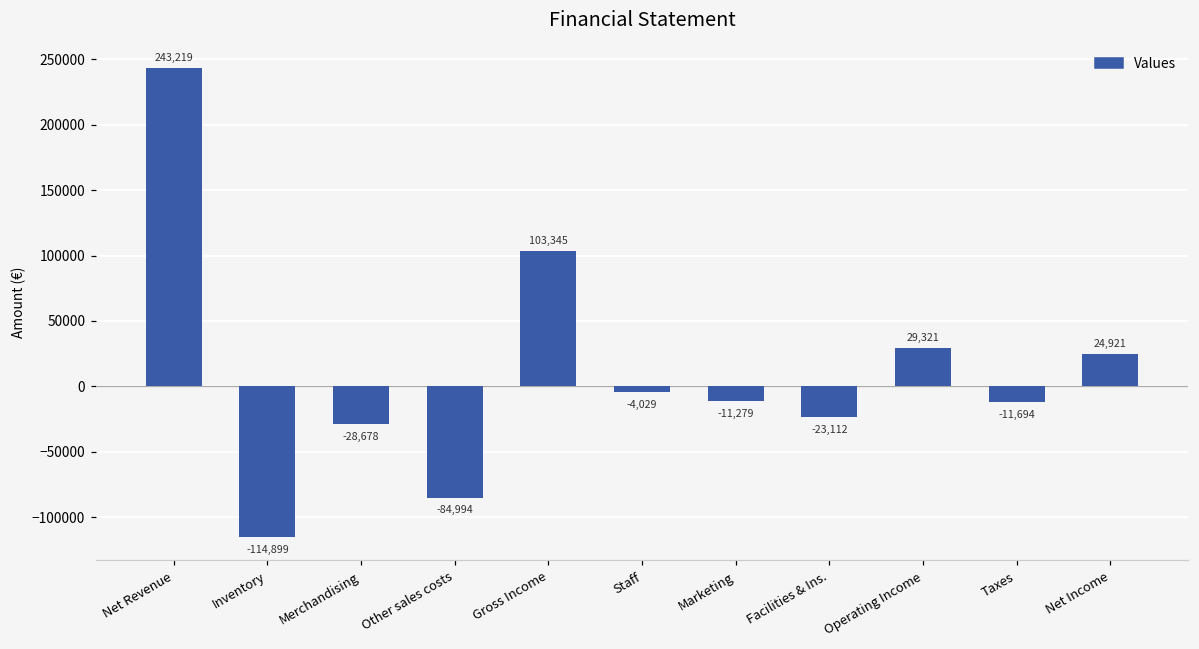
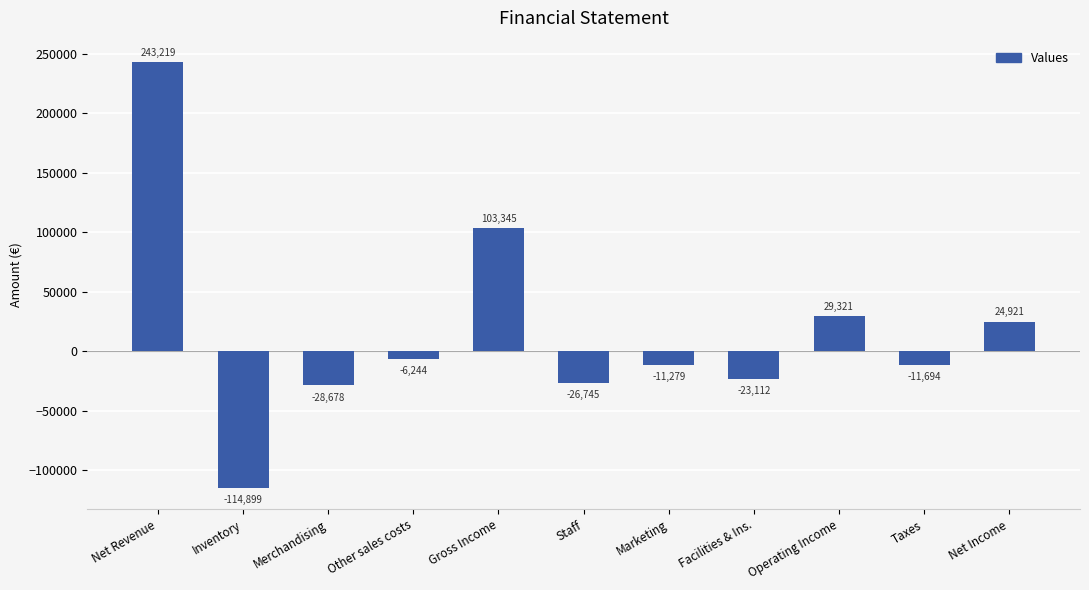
Other sales costs: -84,994 -> -6,244
Staff: -4,029 -> -26,745
